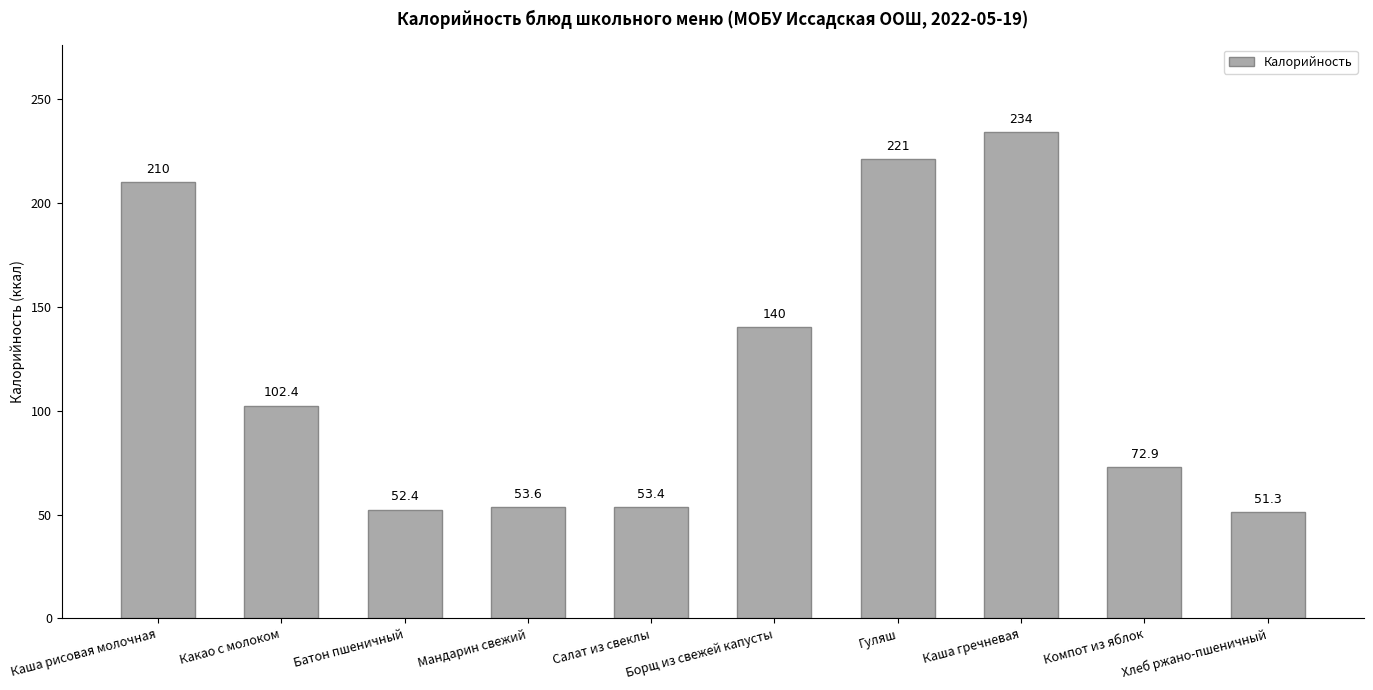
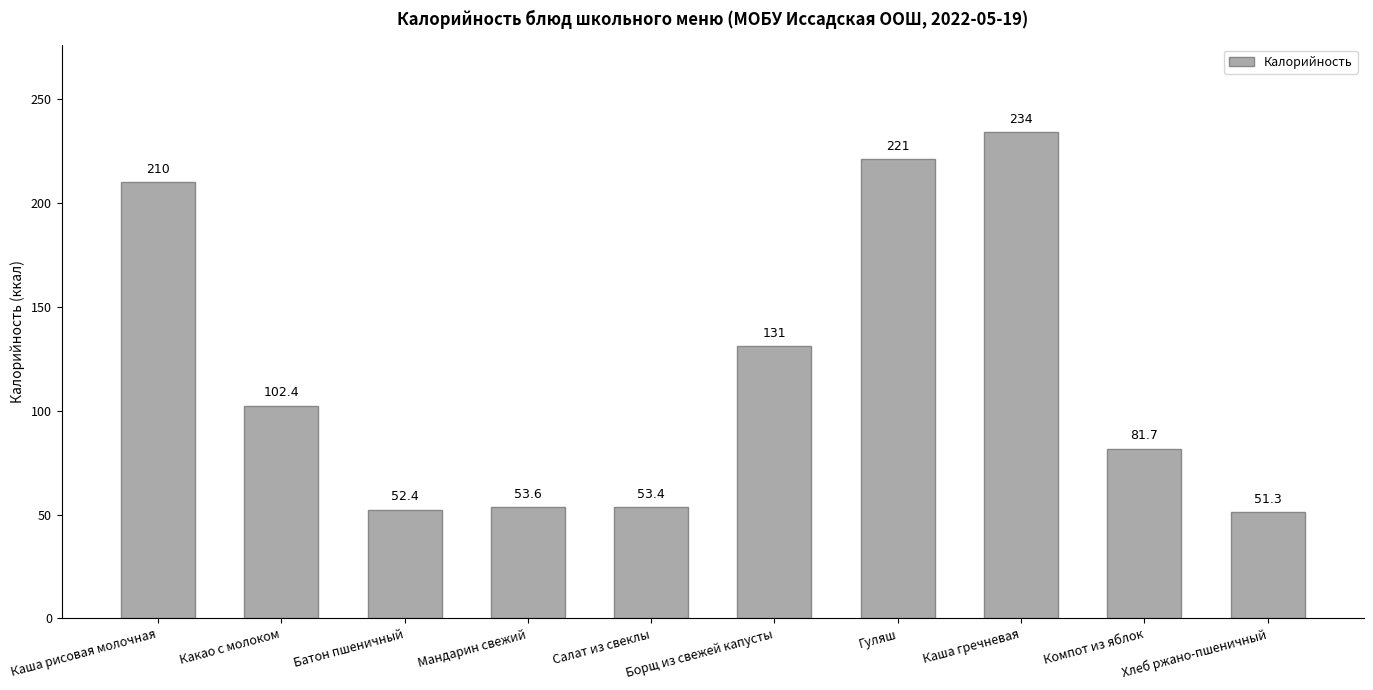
Борщ из свежей капусты: 140 -> 131
Компот из яблок: 72.9 -> 81.7
